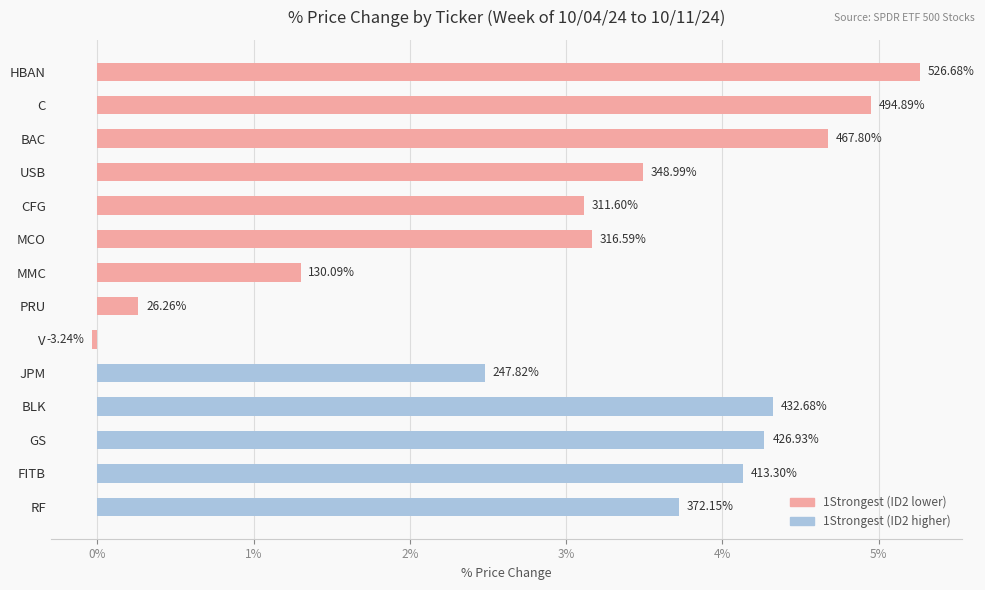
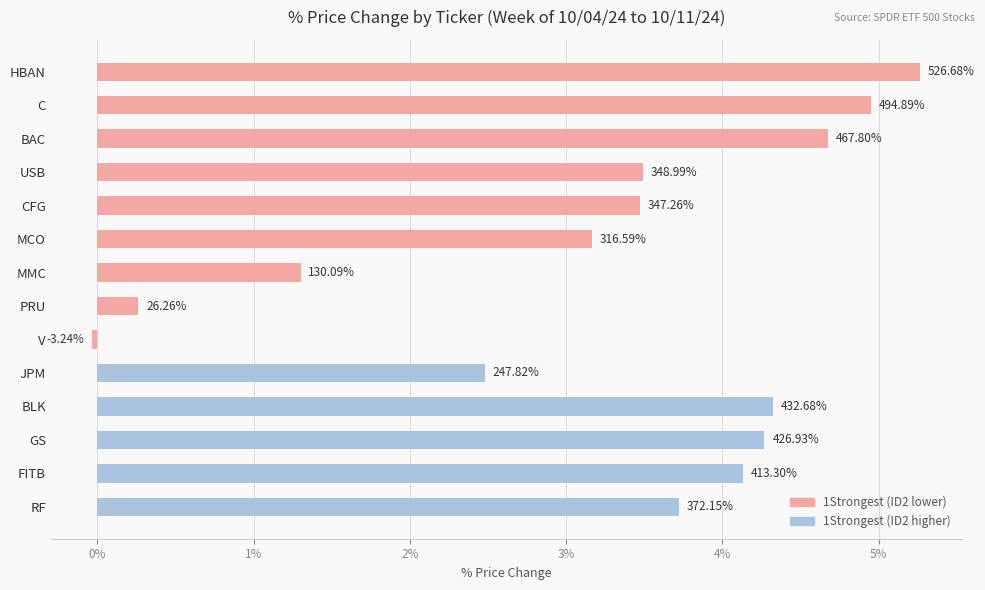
CFG: 311.60% -> 347.26%
